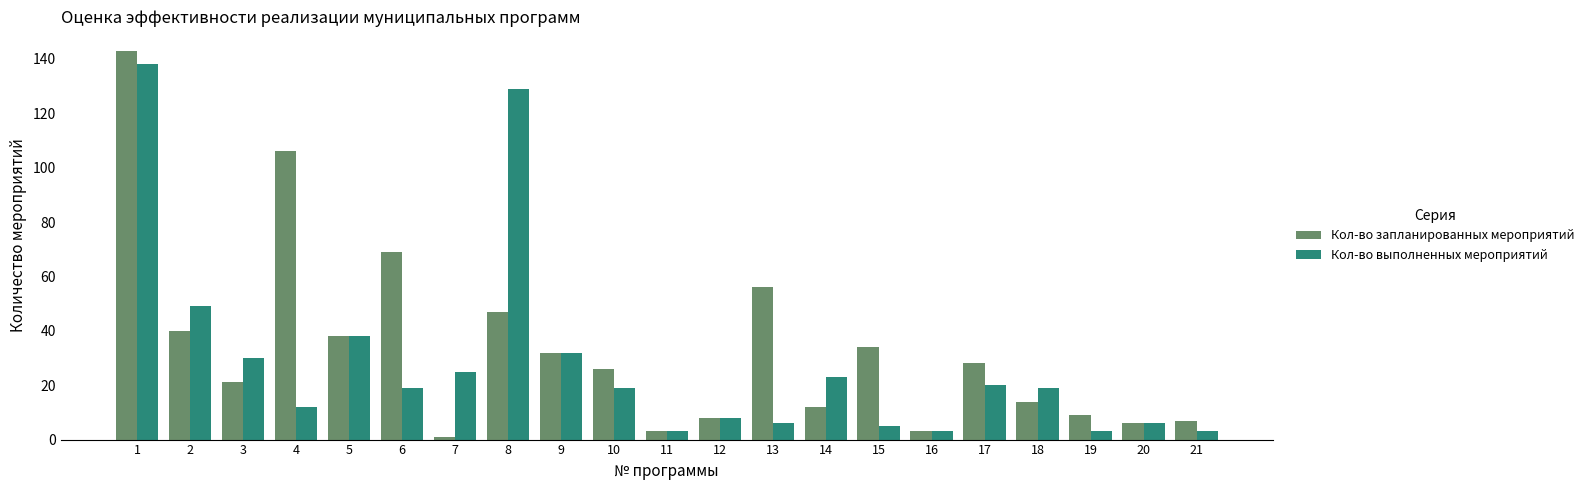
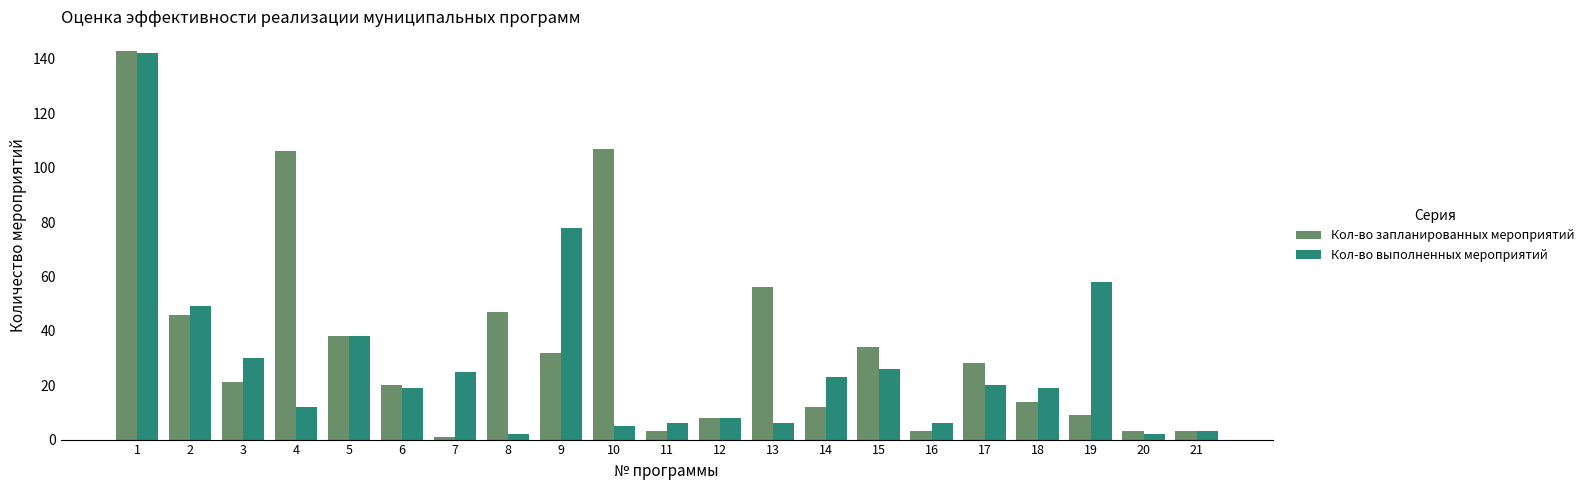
Кол-во выполненных мероприятий, 1: 138 -> 142
Кол-во запланированных мероприятий, 2: 40 -> 46
Кол-во запланированных мероприятий, 6: 69 -> 20
Кол-во выполненных мероприятий, 8: 129 -> 2
Кол-во выполненных мероприятий, 9: 32 -> 78
Кол-во запланированных мероприятий, 10: 26 -> 107
Кол-во выполненных мероприятий, 10: 19 -> 5
Кол-во выполненных мероприятий, 11: 3 -> 6
Кол-во выполненных мероприятий, 15: 5 -> 26
Кол-во выполненных мероприятий, 16: 3 -> 6
Кол-во выполненных мероприятий, 19: 3 -> 58
Кол-во запланированных мероприятий, 20: 6 -> 3
Кол-во выполненных мероприятий, 20: 6 -> 2
Кол-во запланированных мероприятий, 21: 7 -> 3
